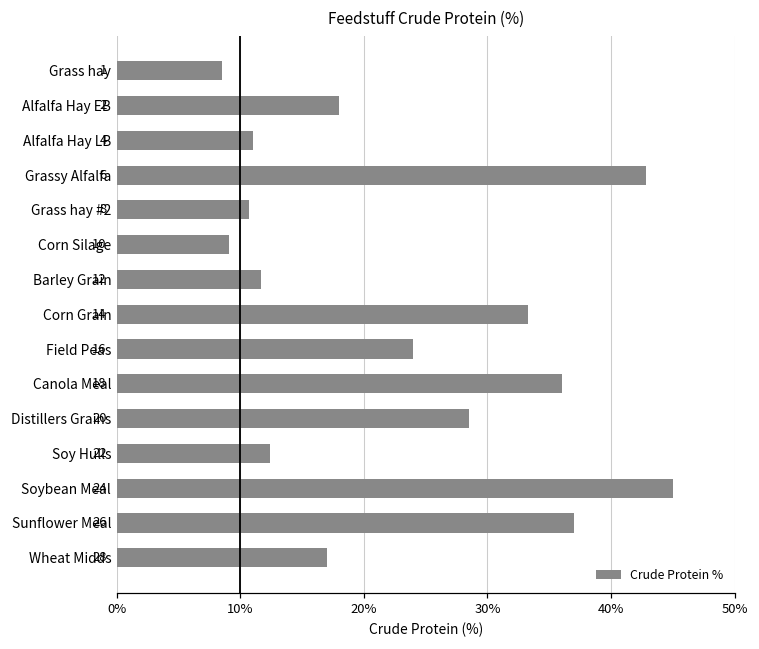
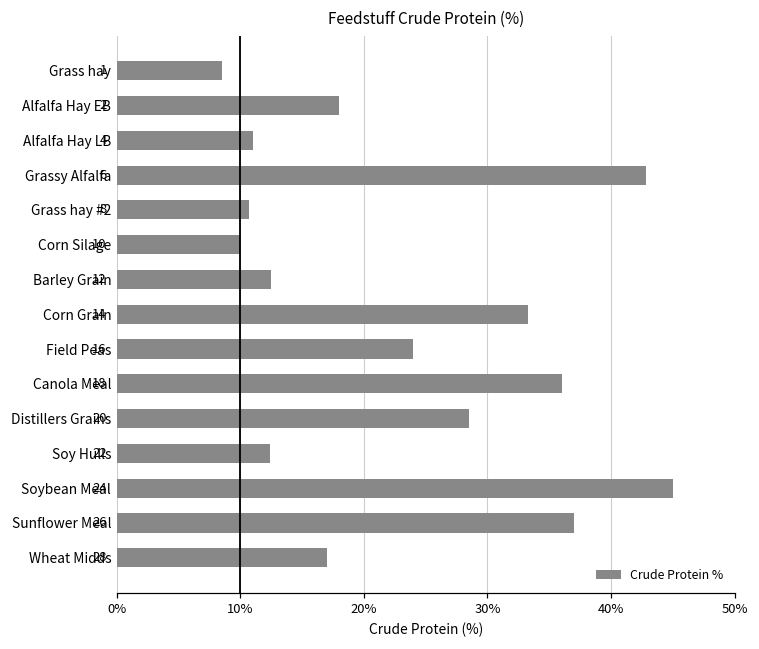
Corn Silage: 9.1% -> 10.0%
Barley Grain: 11.7% -> 12.5%
